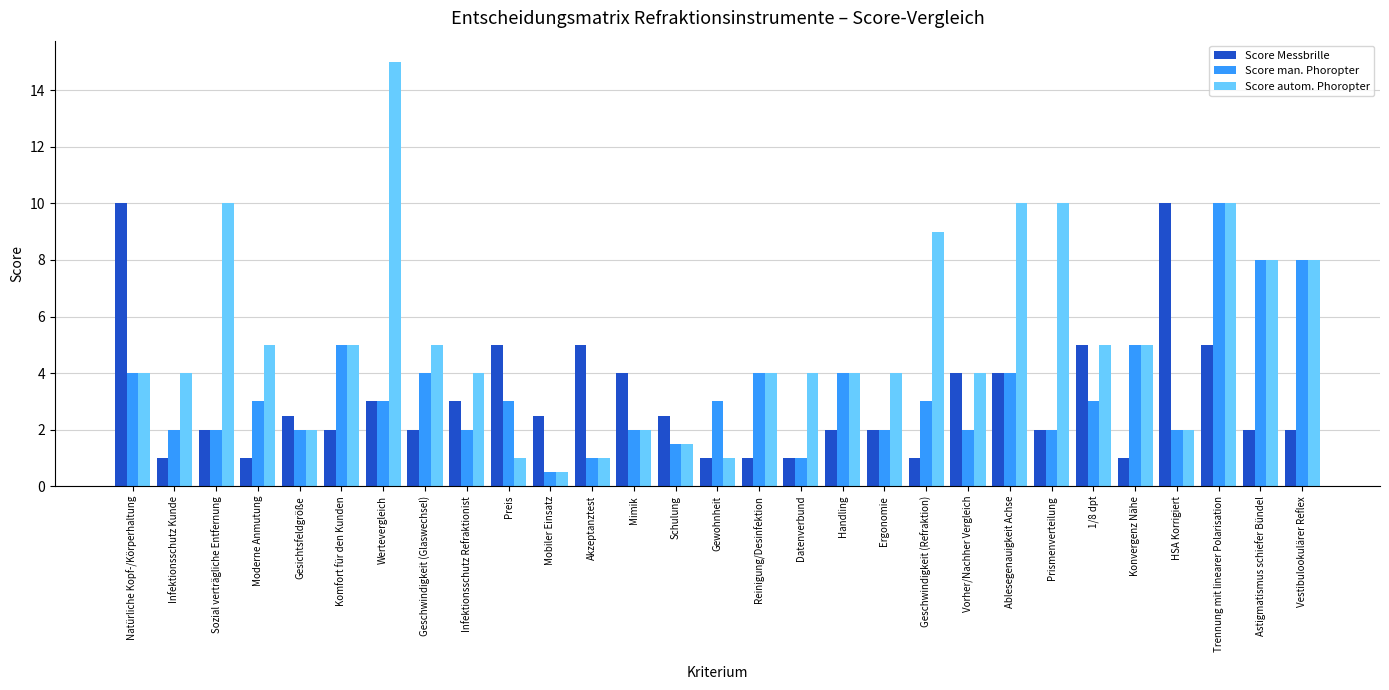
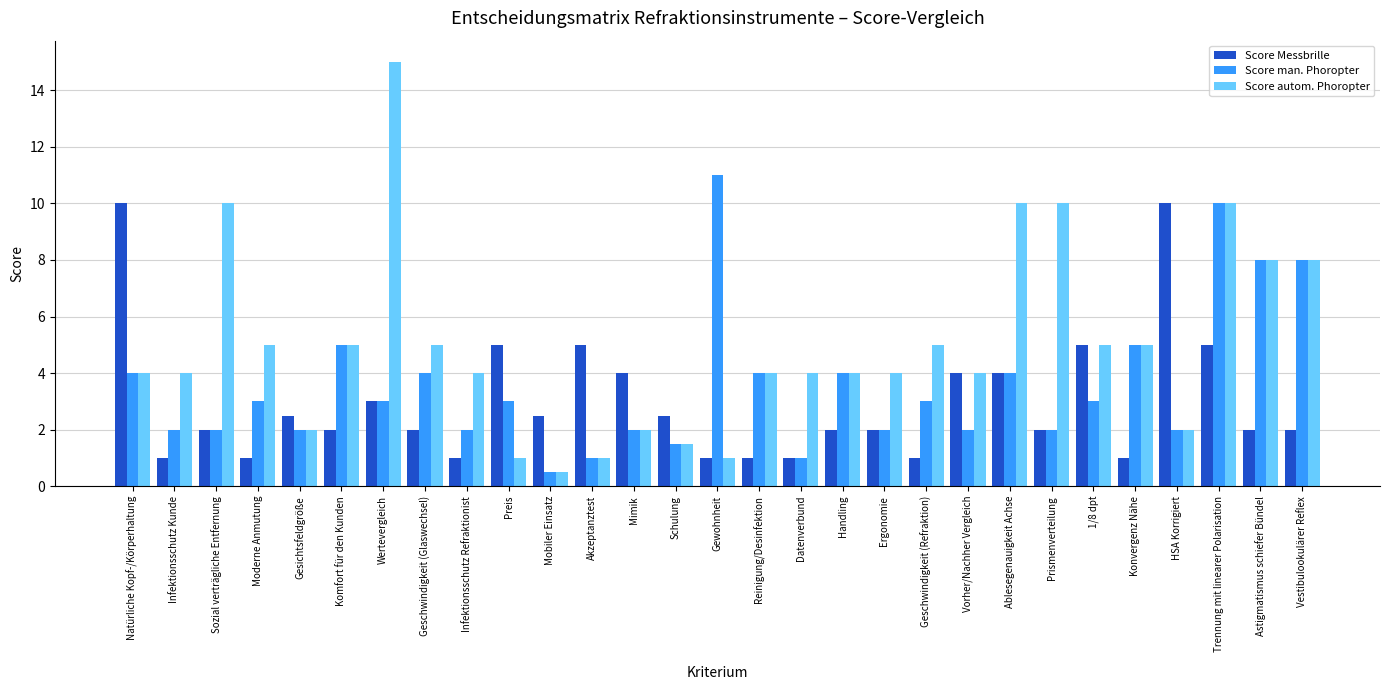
Score Messbrille, Infektionsschutz Refraktionist: 3 -> 1
Score man. Phoropter, Gewohnheit: 3 -> 11
Score autom. Phoropter, Geschwindigkeit (Refraktion): 9 -> 5
